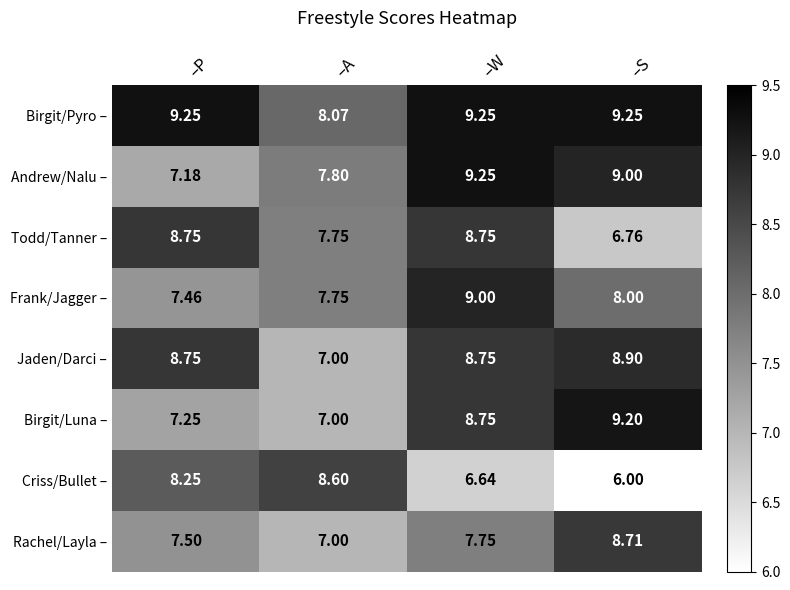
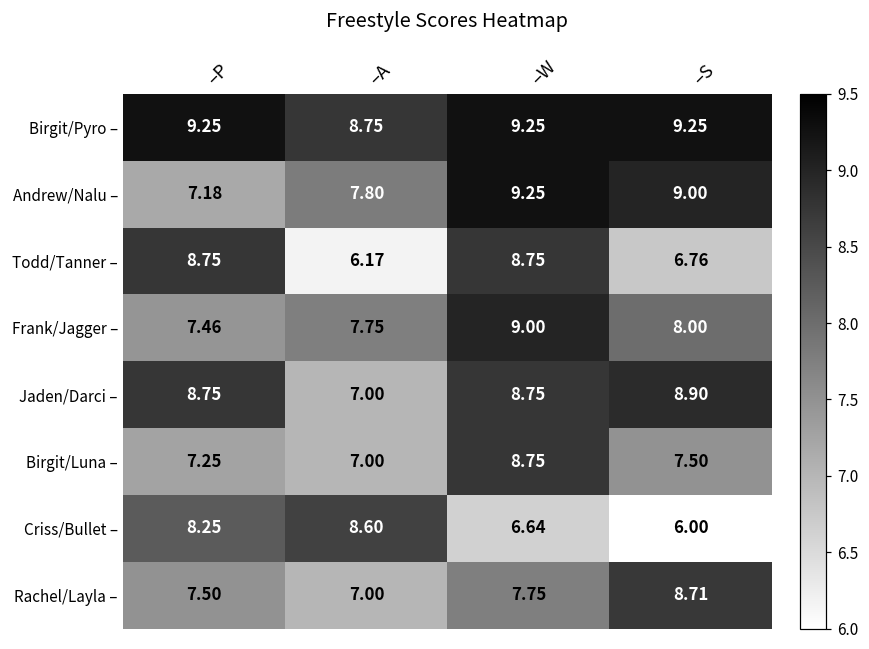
Birgit/Pyro –, –A: 8.07 -> 8.75
Todd/Tanner –, –A: 7.75 -> 6.17
Birgit/Luna –, –S: 9.20 -> 7.50
